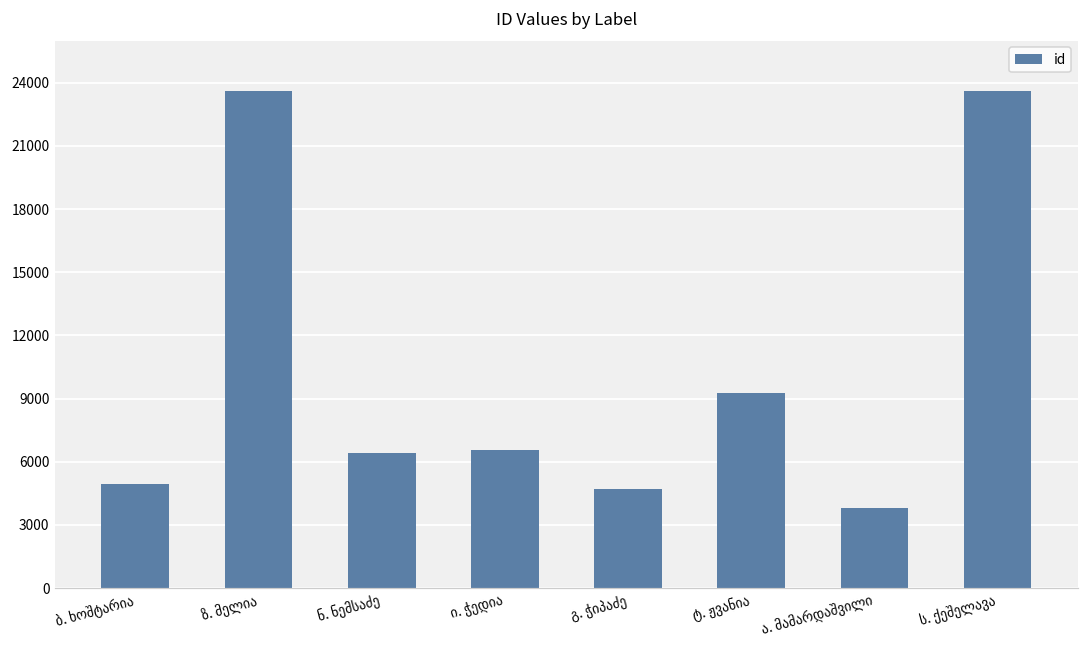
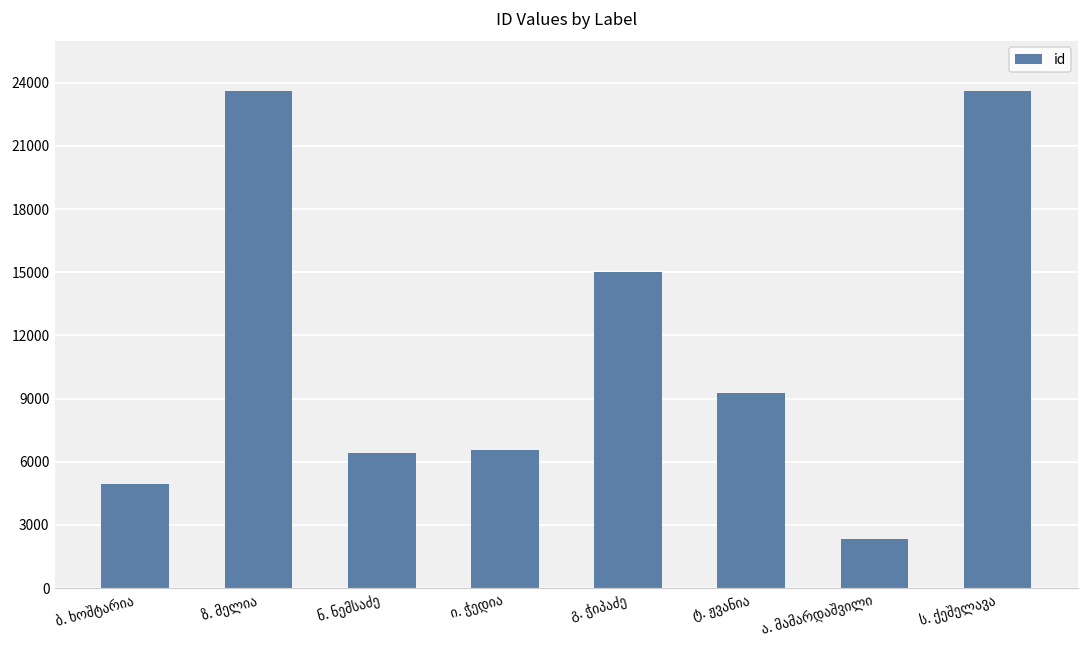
გ. ჭიპაძე: 4700 -> 15000
ა. მამარდაშვილი: 3800 -> 2300
